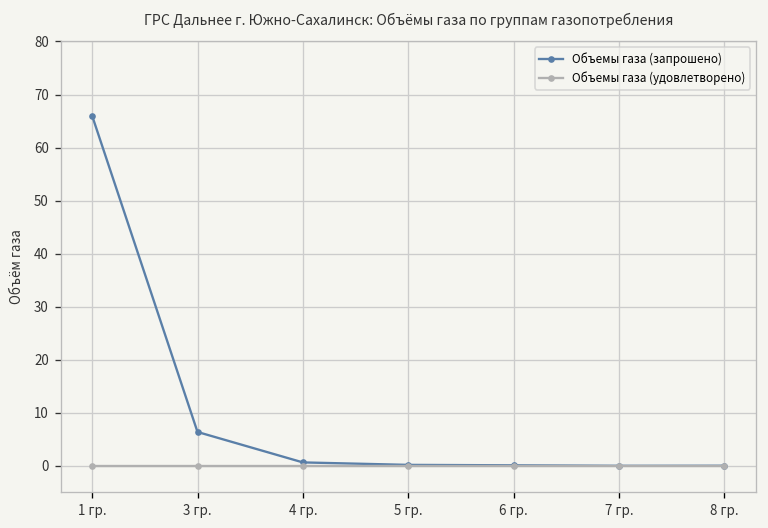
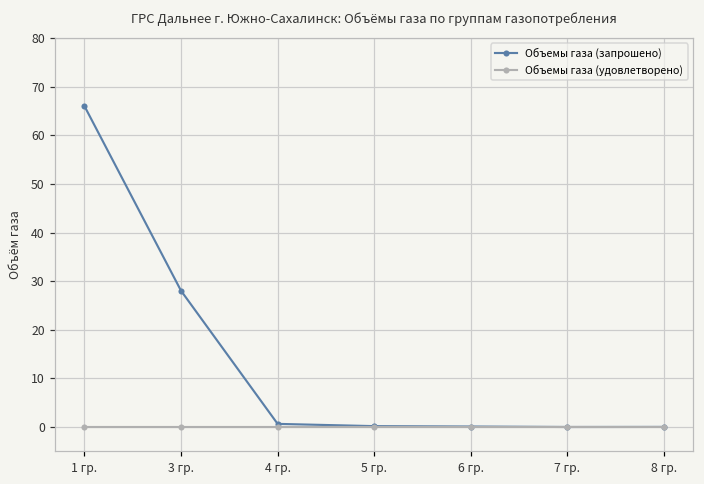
Объемы газа (запрошено), 3 гр.: 6 -> 28
